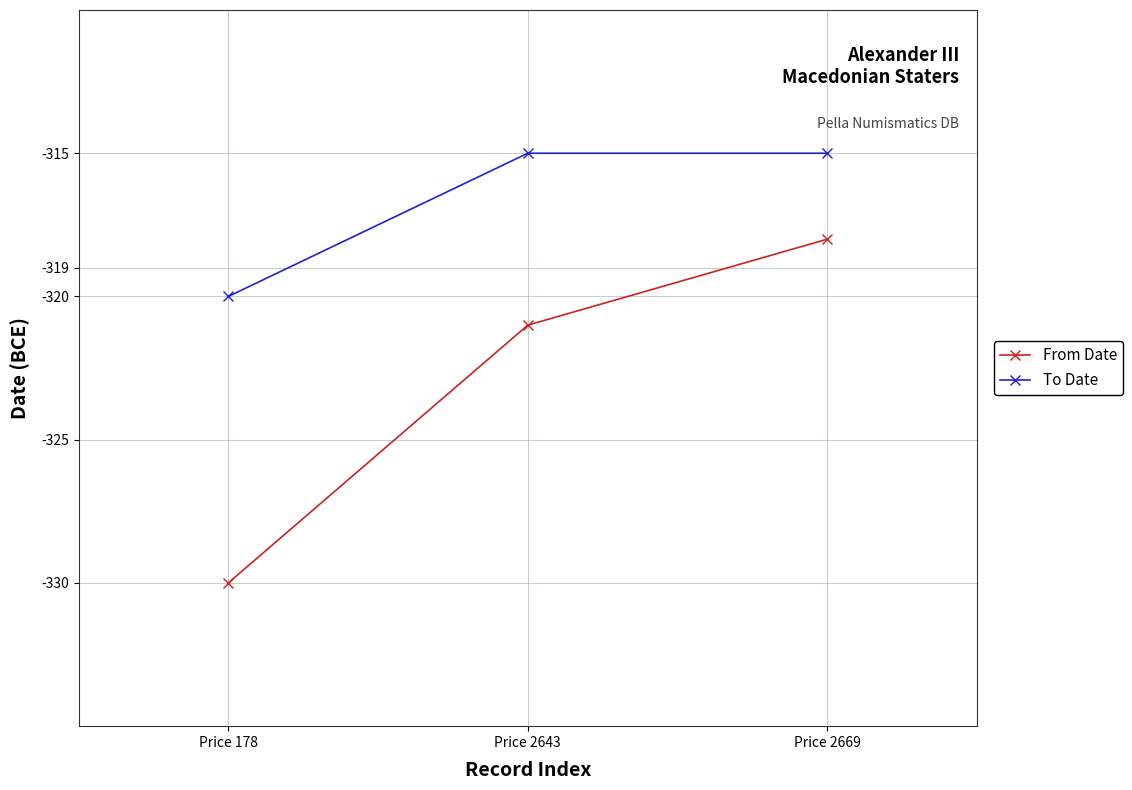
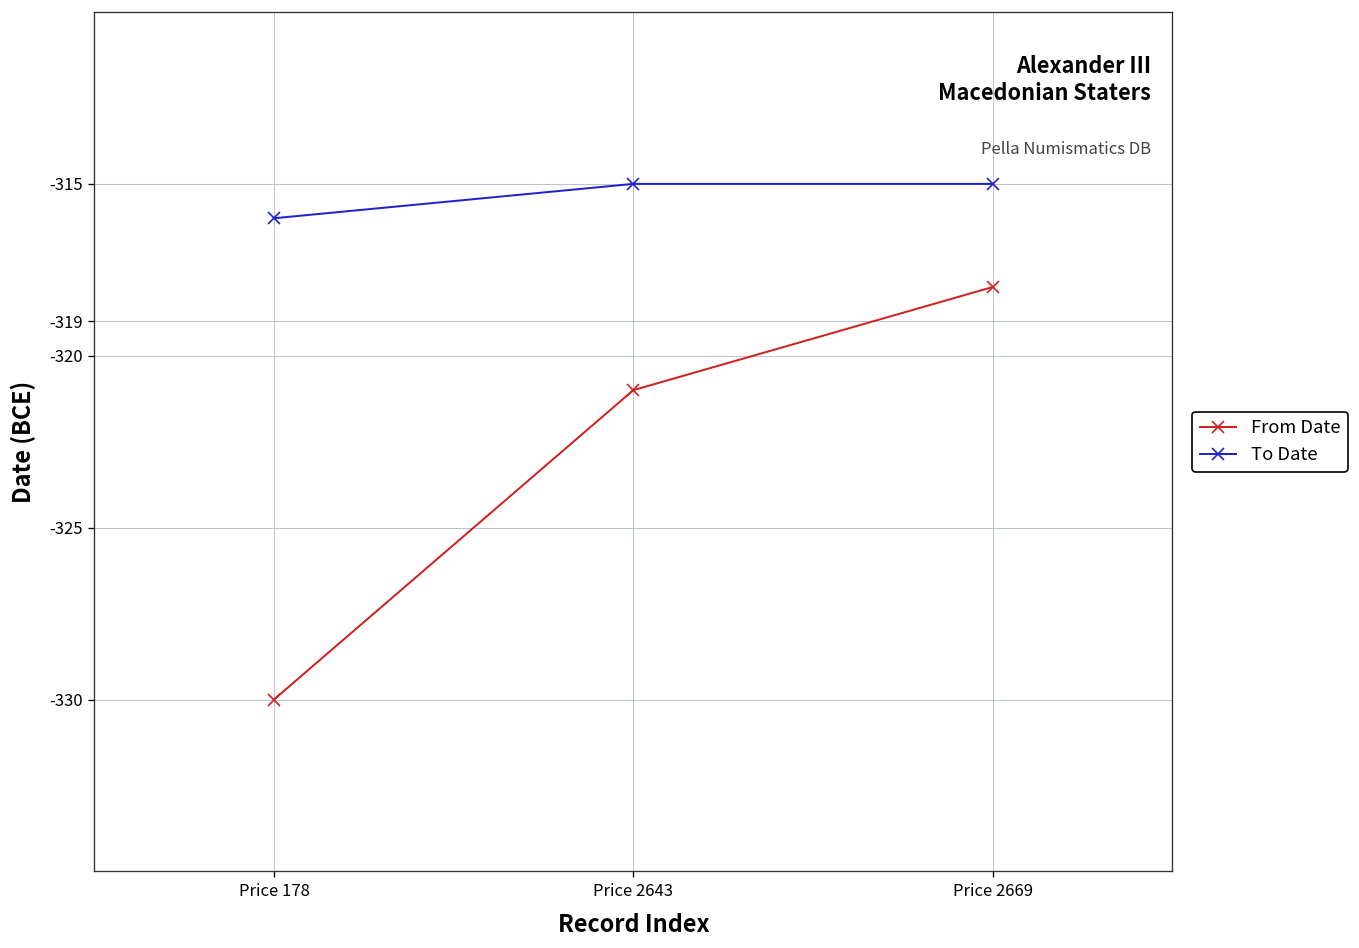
To Date, Price 178: -320 -> -316
